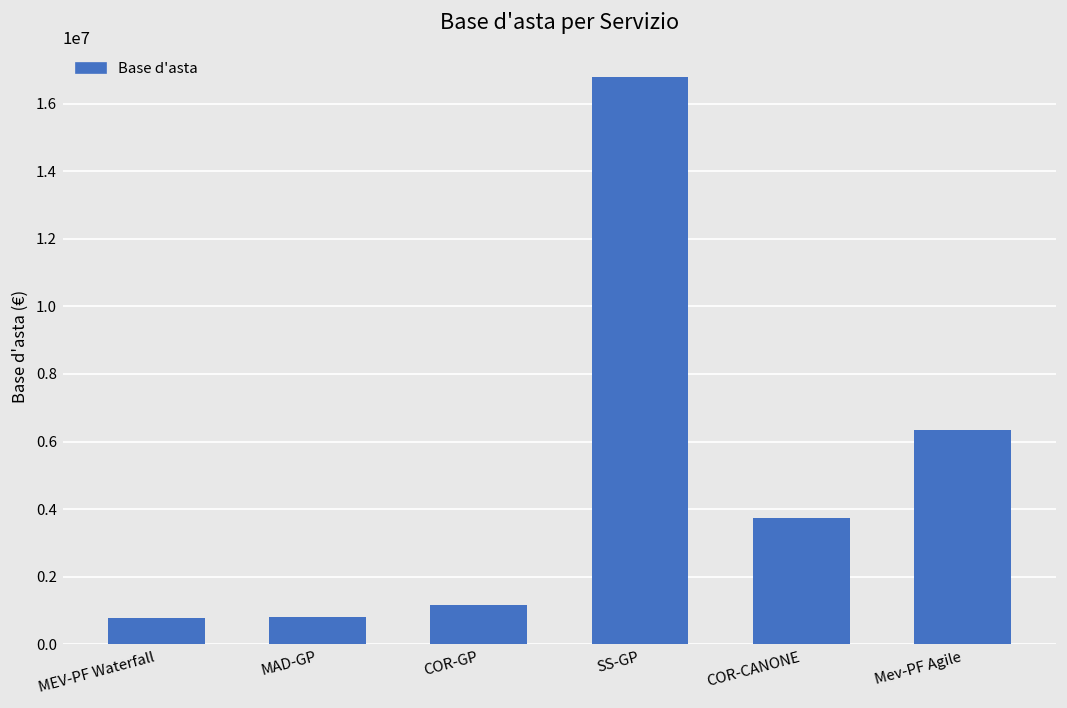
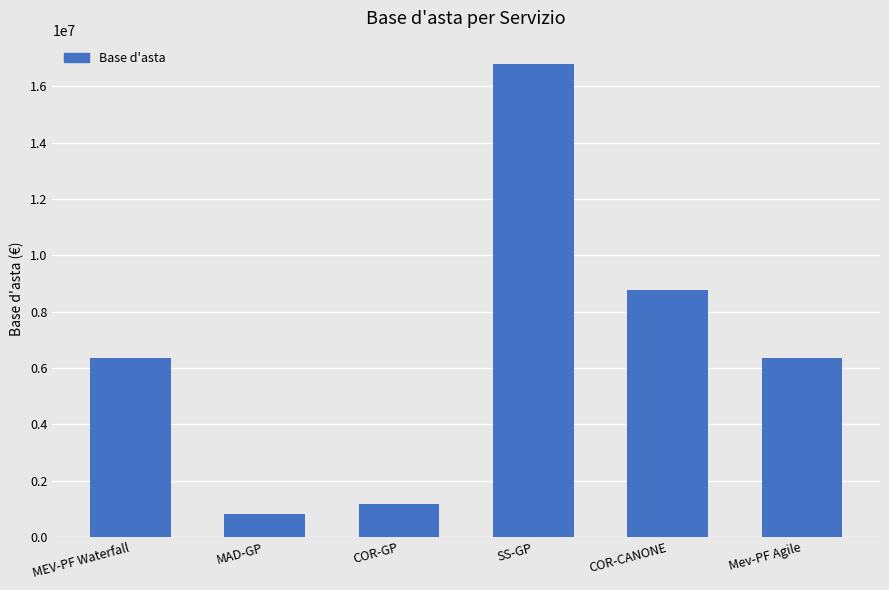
MEV-PF Waterfall: 800000 -> 6300000
COR-CANONE: 3700000 -> 8800000
